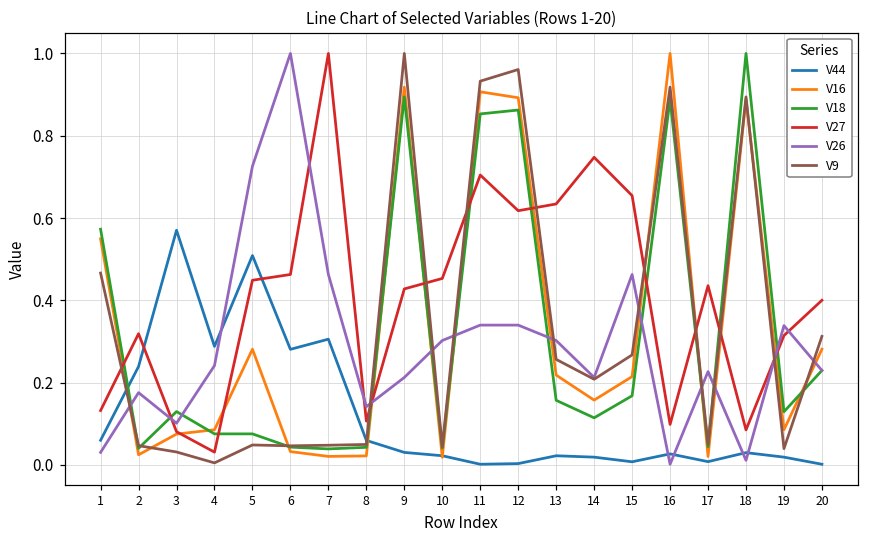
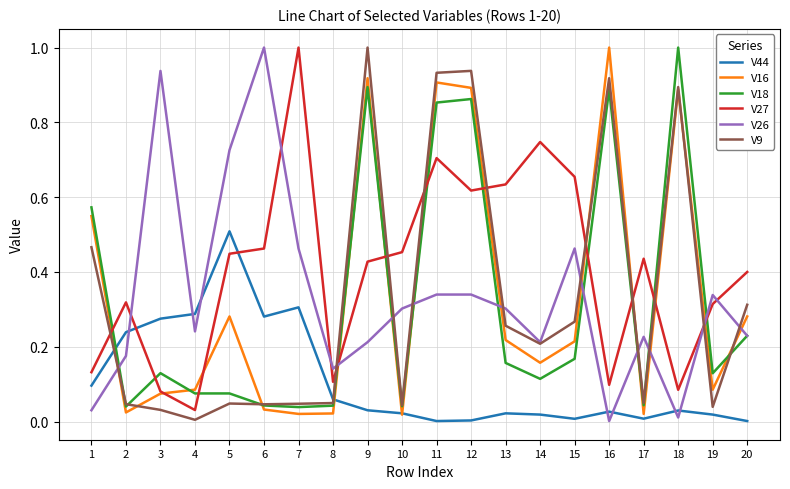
V44, 1: 0.06 -> 0.10
V44, 3: 0.57 -> 0.28
V26, 3: 0.10 -> 0.94
V9, 12: 0.96 -> 0.94
